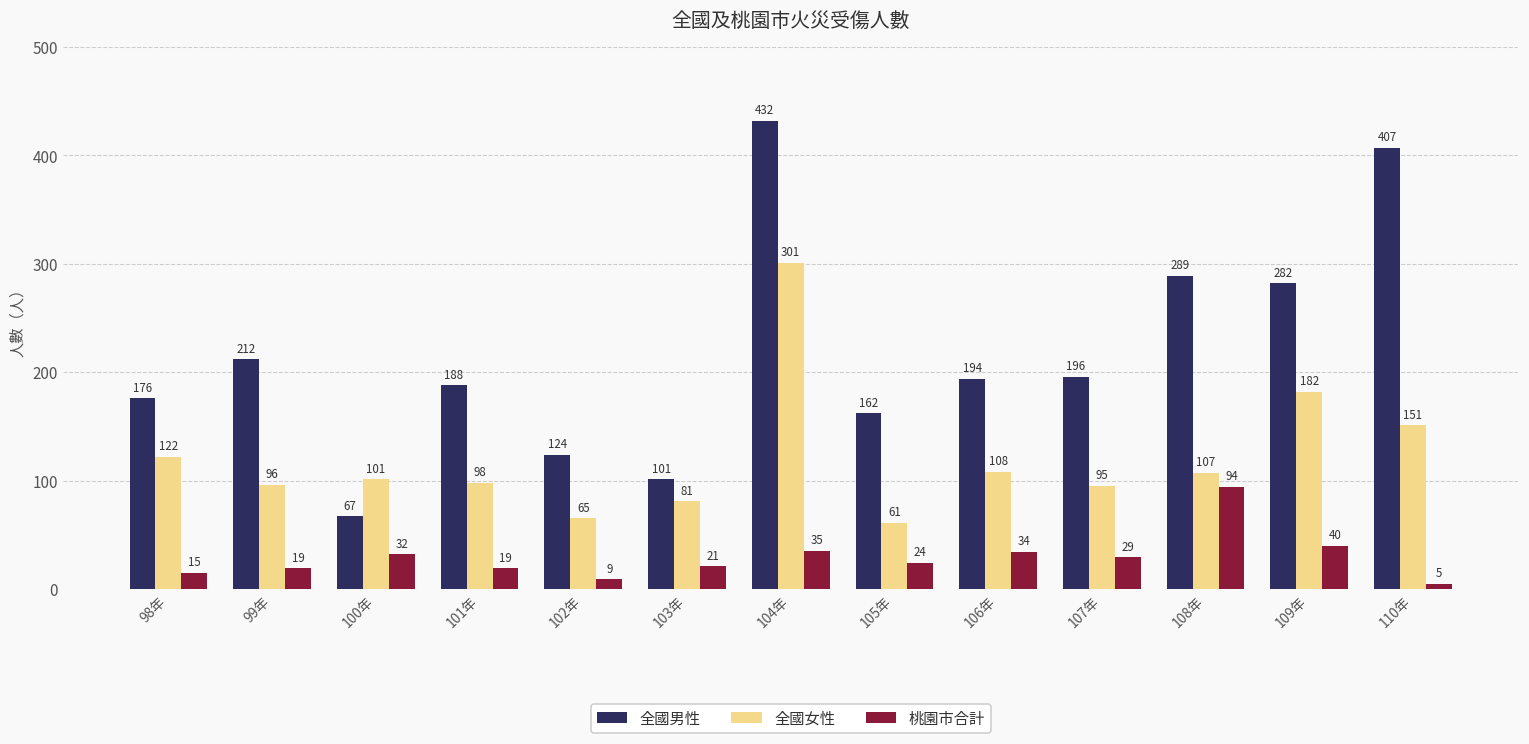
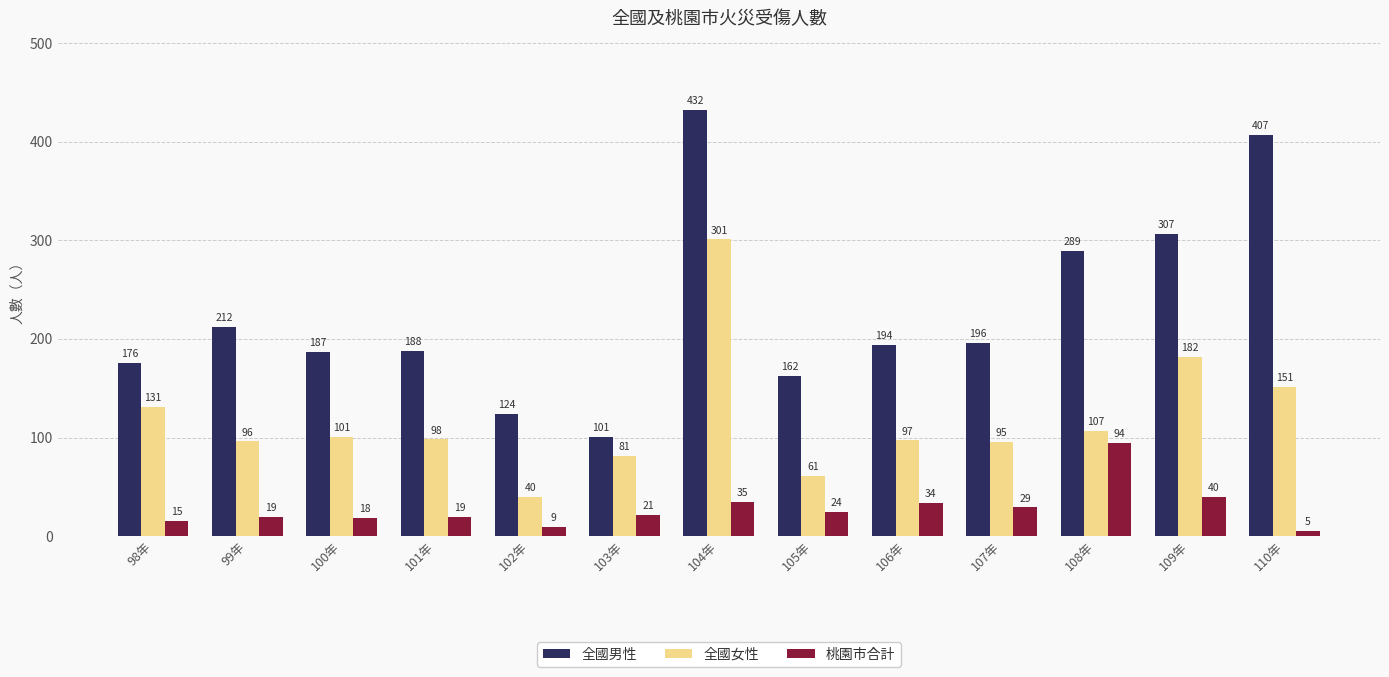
全國女性, 98年: 122 -> 131
全國男性, 100年: 67 -> 187
桃園市合計, 100年: 32 -> 18
全國女性, 102年: 65 -> 40
全國女性, 106年: 108 -> 97
全國男性, 109年: 282 -> 307
